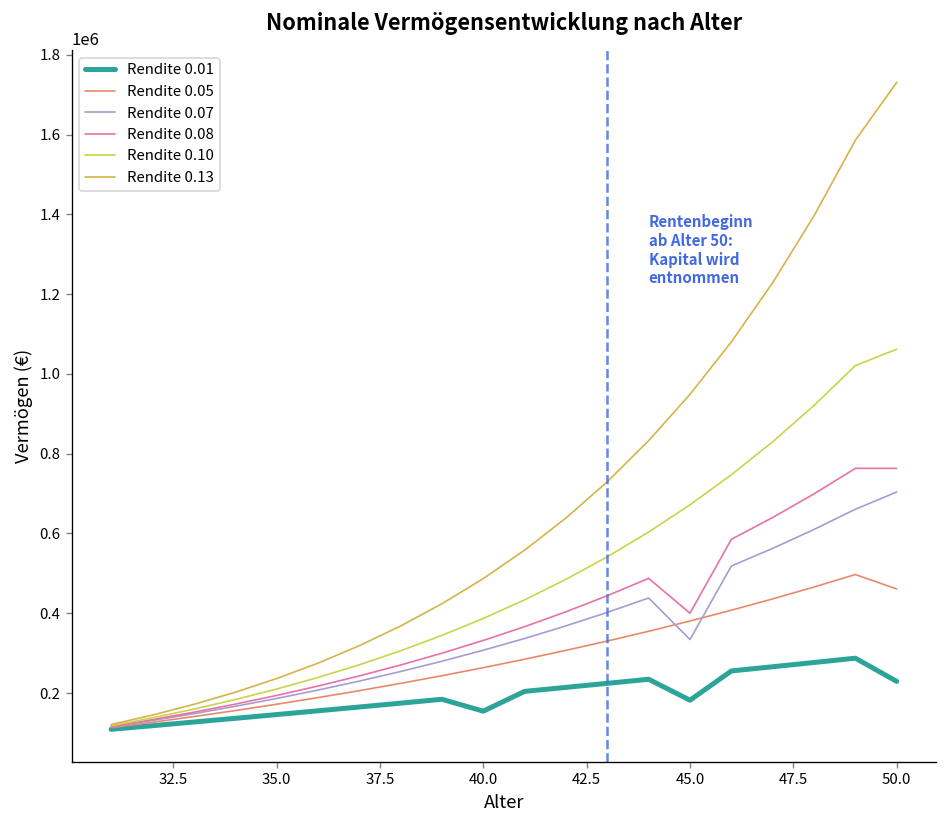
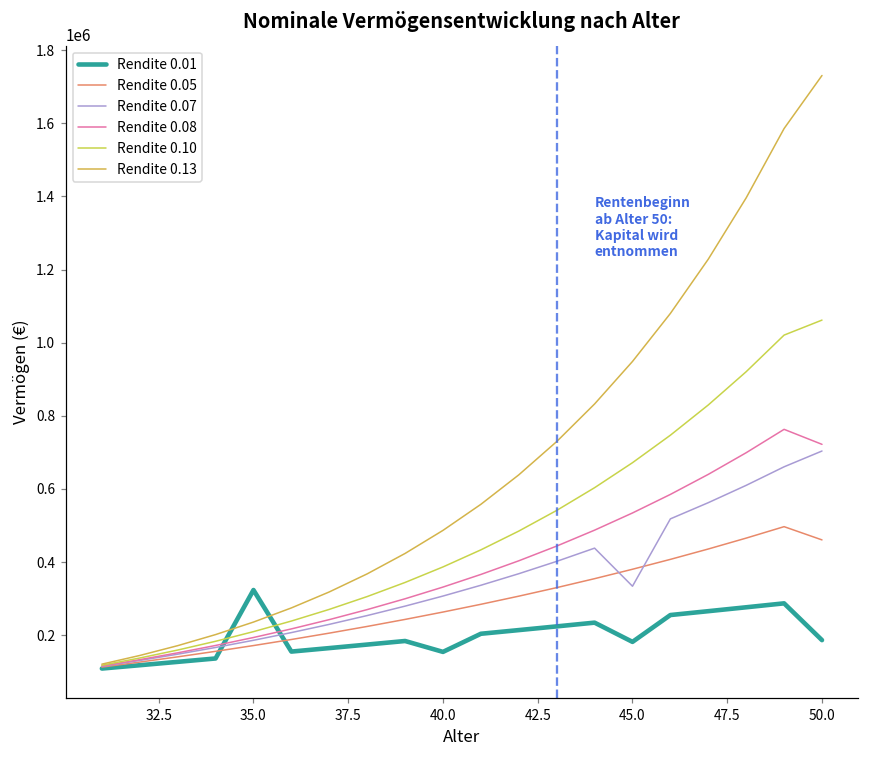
Rendite 0.01, 35.0: 150000 -> 320000
Rendite 0.08, 45.0: 400000 -> 530000
Rendite 0.01, 50.0: 230000 -> 190000
Rendite 0.08, 50.0: 760000 -> 720000
